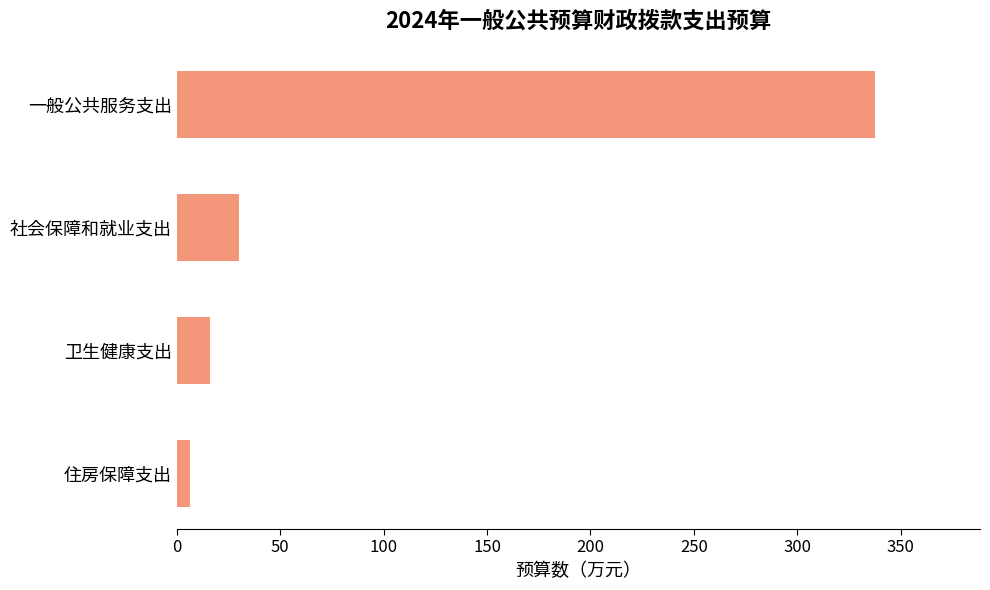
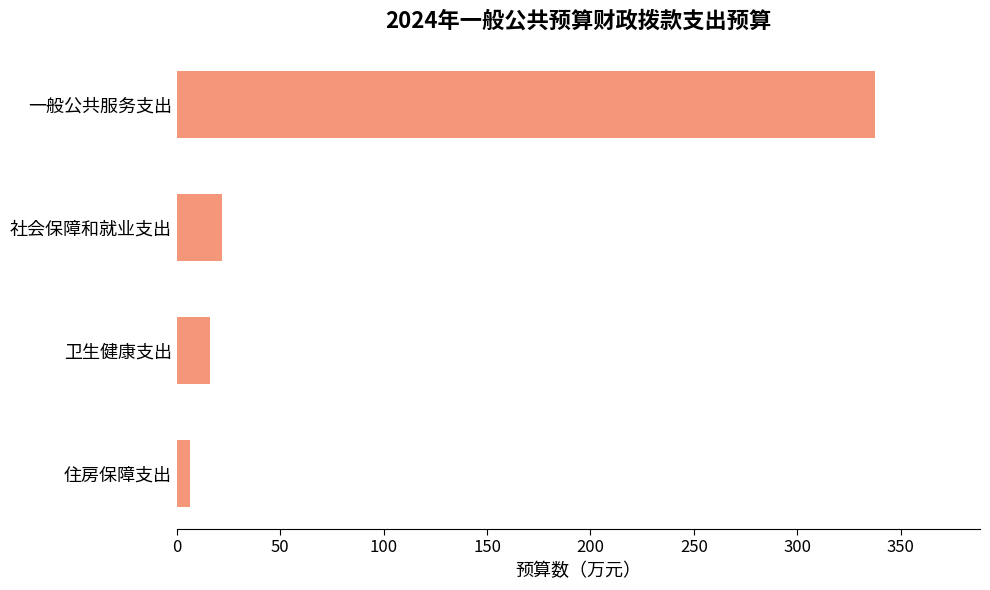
社会保障和就业支出: 30 -> 22
